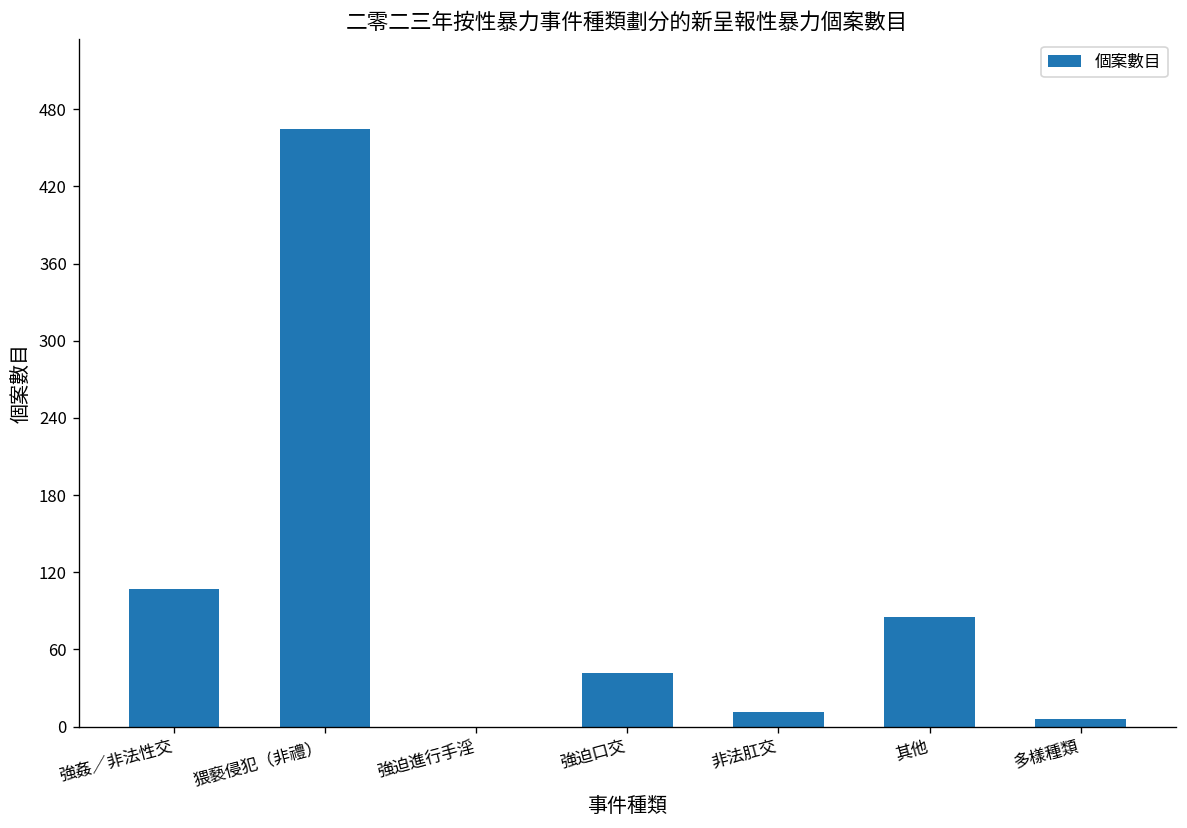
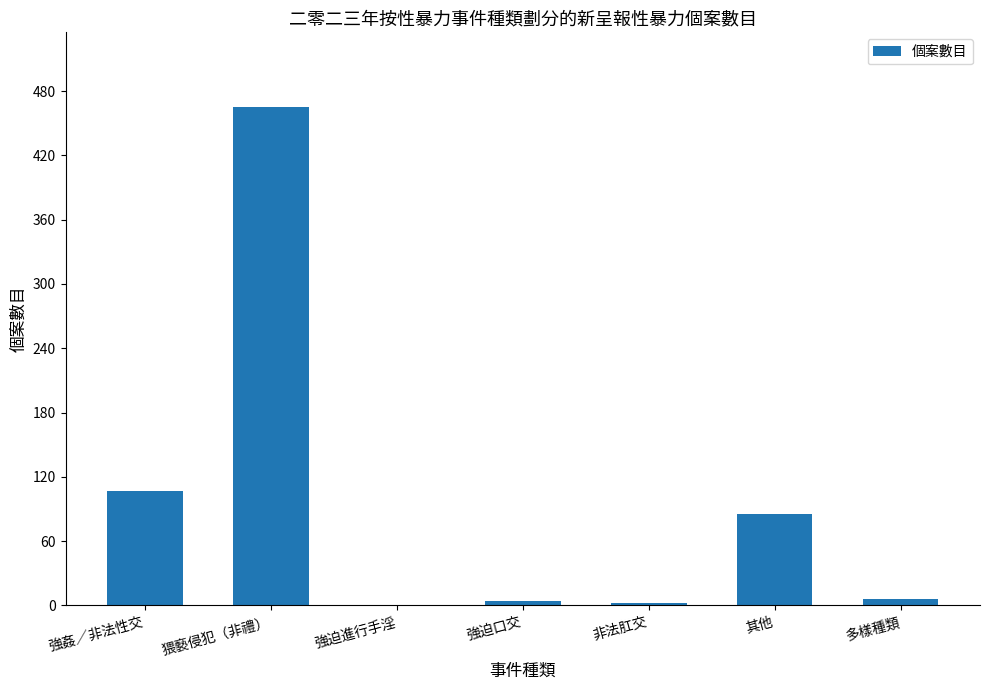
強迫口交: 42 -> 4
非法肛交: 11 -> 2
